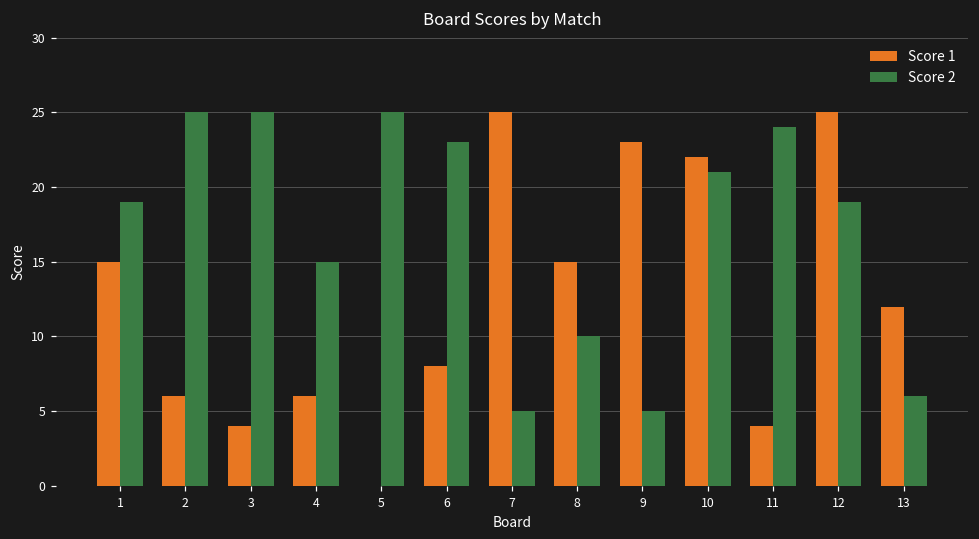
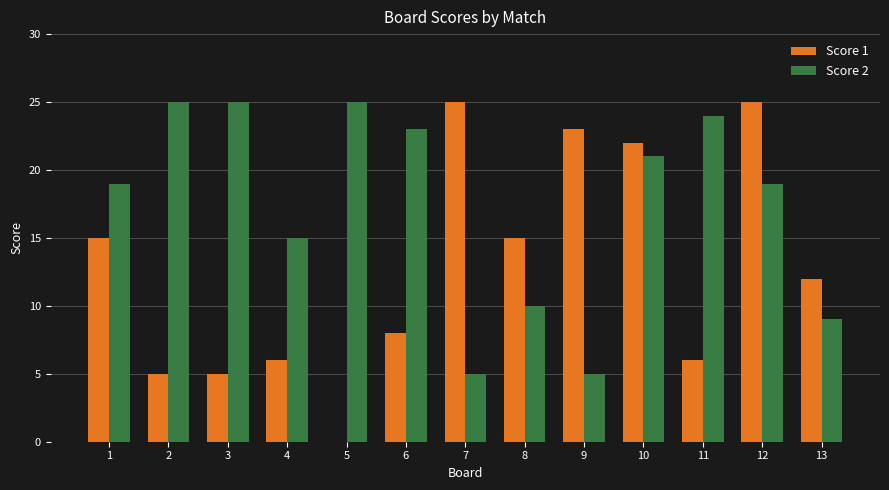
Score 1, 2: 6 -> 5
Score 1, 3: 4 -> 5
Score 1, 11: 4 -> 6
Score 2, 13: 6 -> 9
